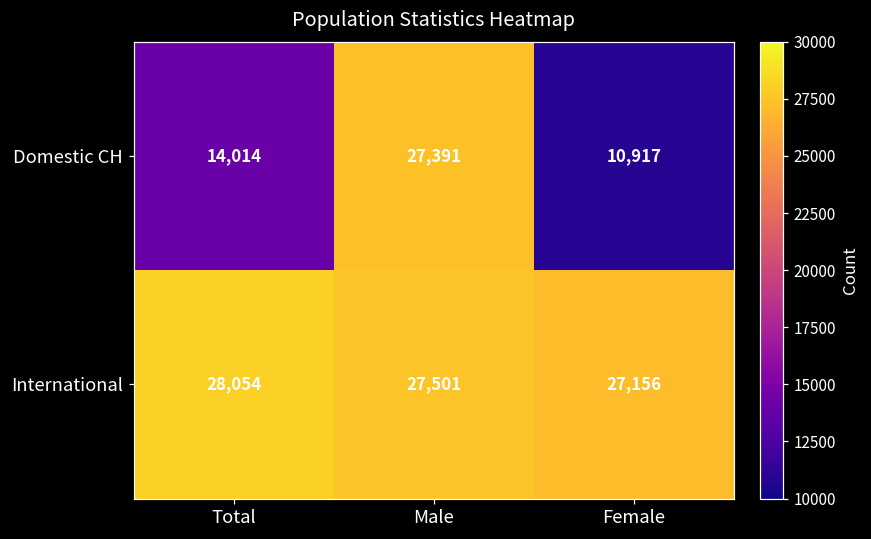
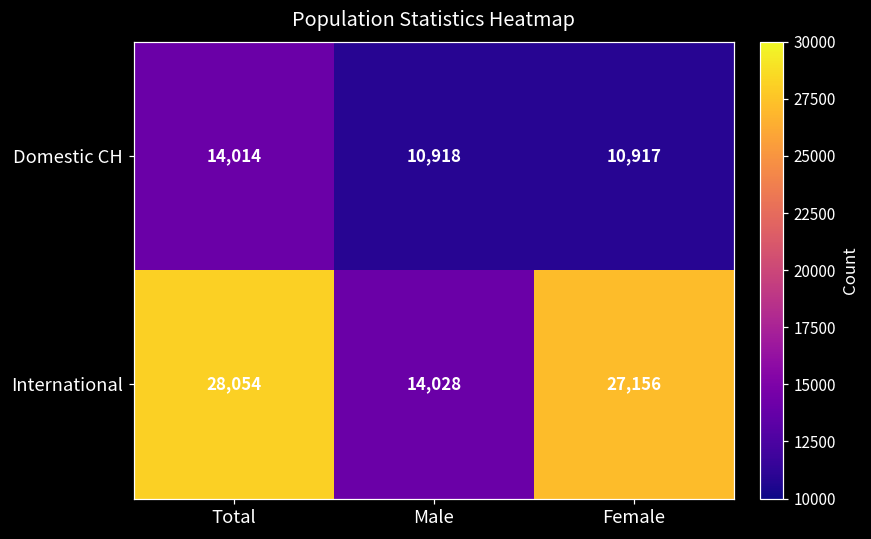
Domestic CH, Male: 27,391 -> 10,918
International, Male: 27,501 -> 14,028
